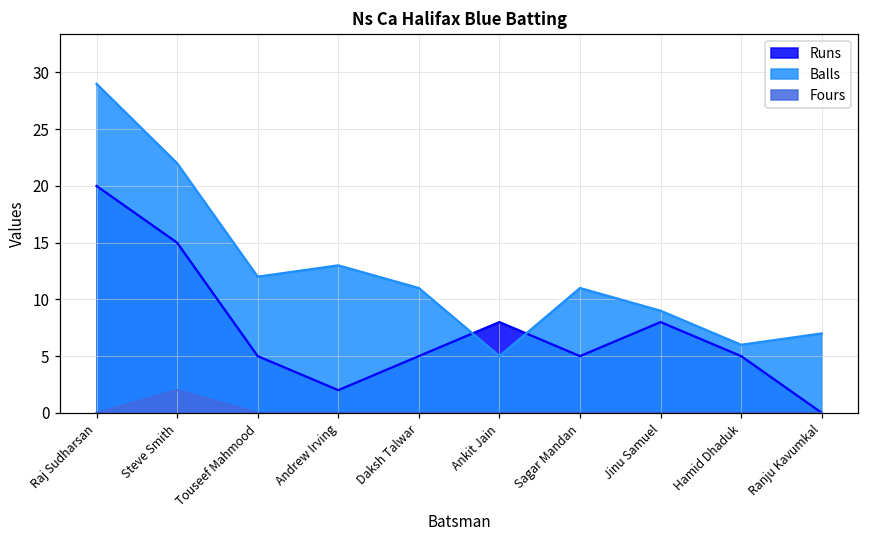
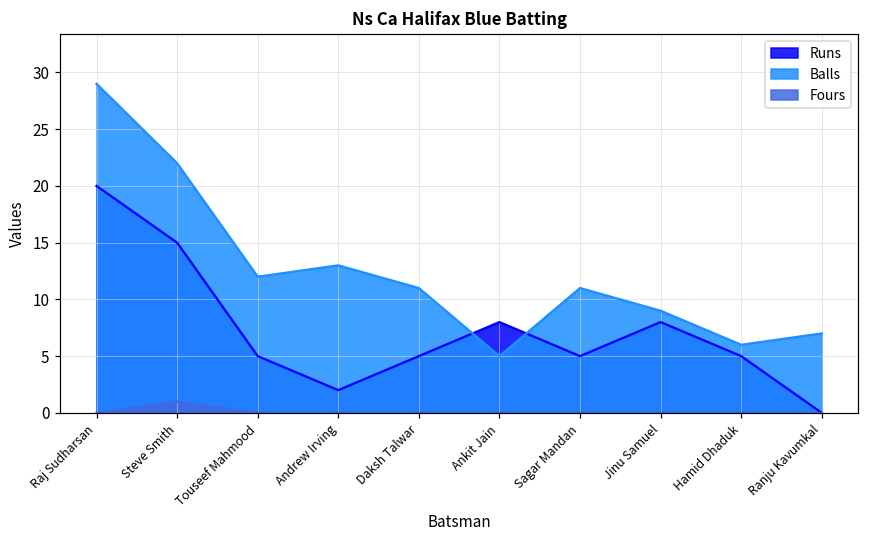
Fours, Steve Smith: 2 -> 1
